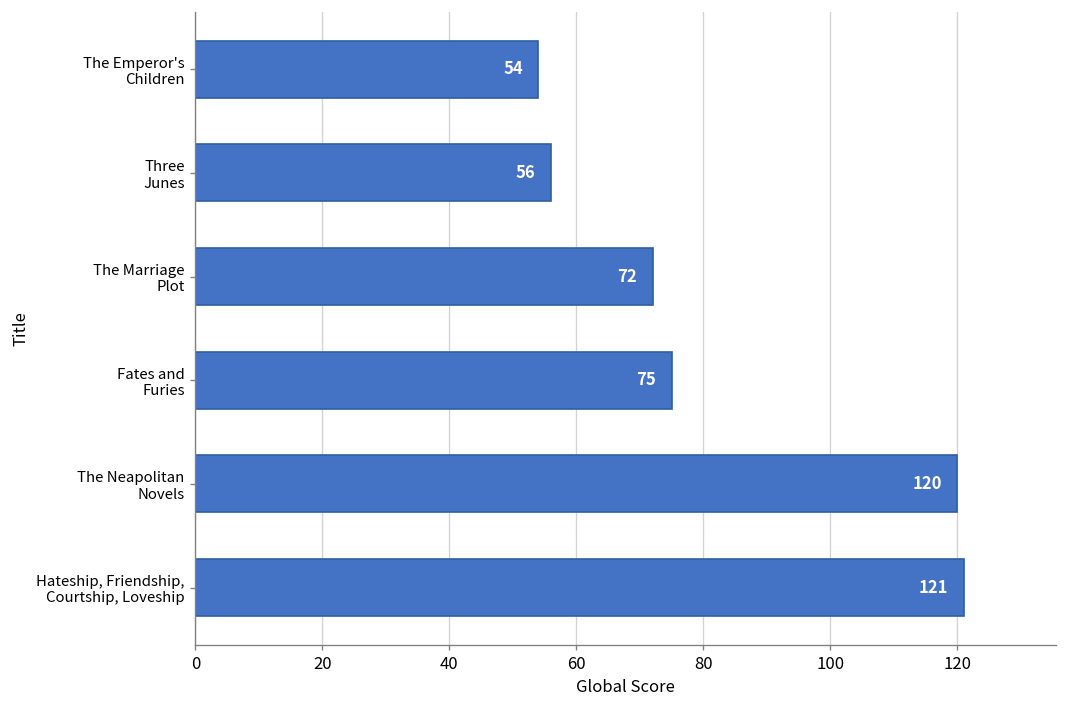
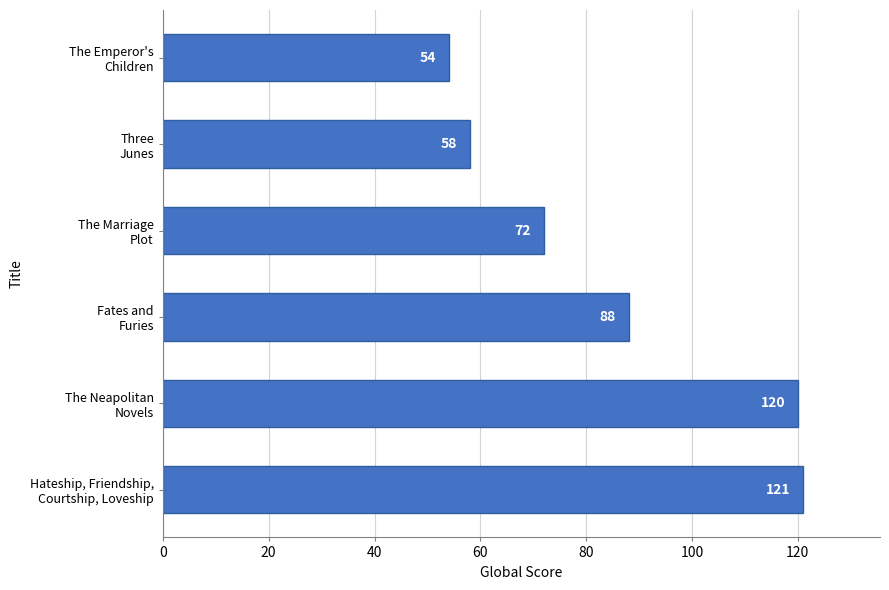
Three Junes: 56 -> 58
Fates and Furies: 75 -> 88
